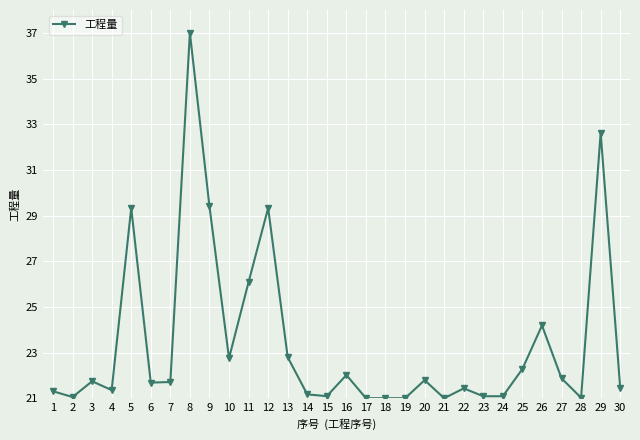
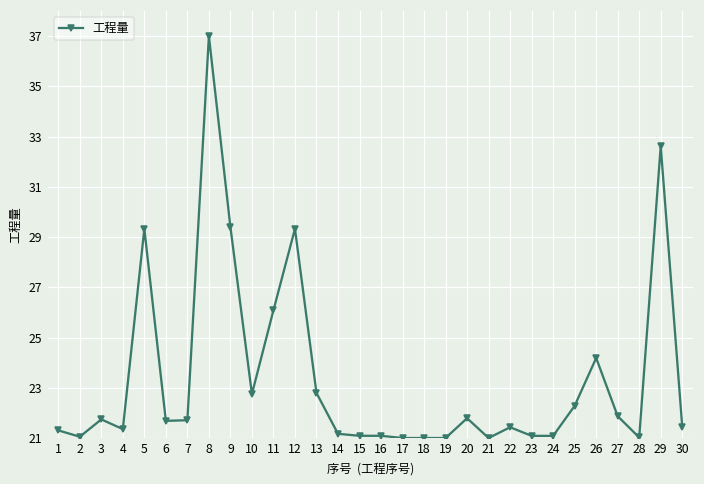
16: 22.0 -> 21.1
